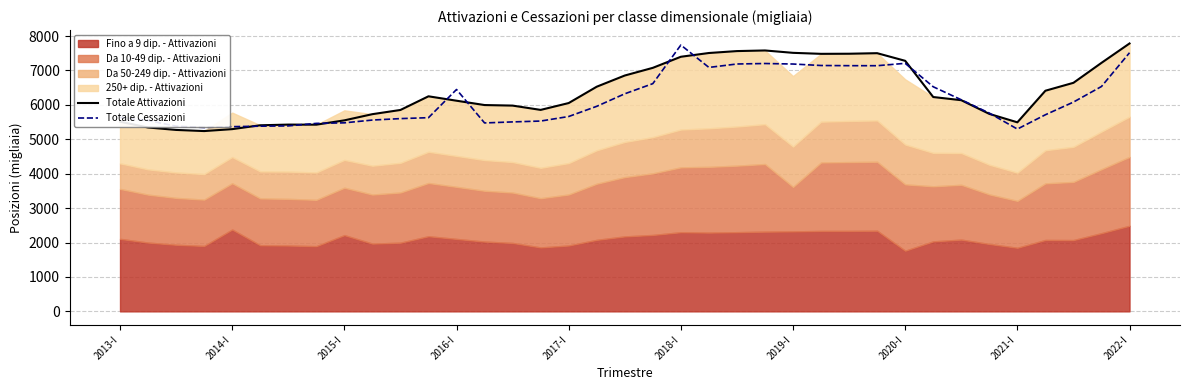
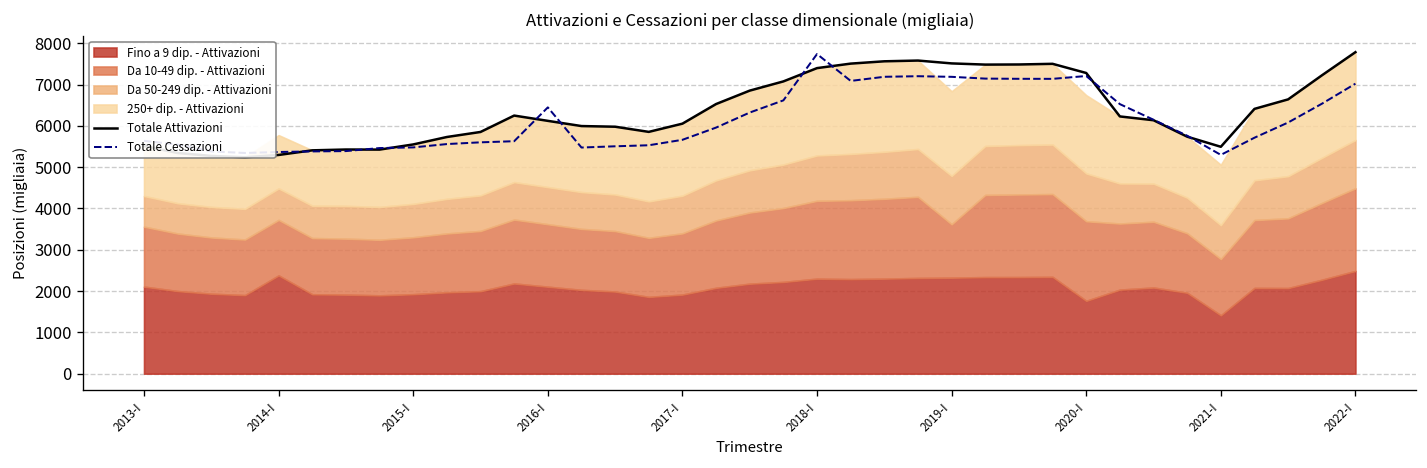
Fino a 9 dip. - Attivazioni, 2015-I: 2200 -> 1900
Fino a 9 dip. - Attivazioni, 2021-I: 1800 -> 1400
Totale Cessazioni, 2022-I: 7500 -> 7000
